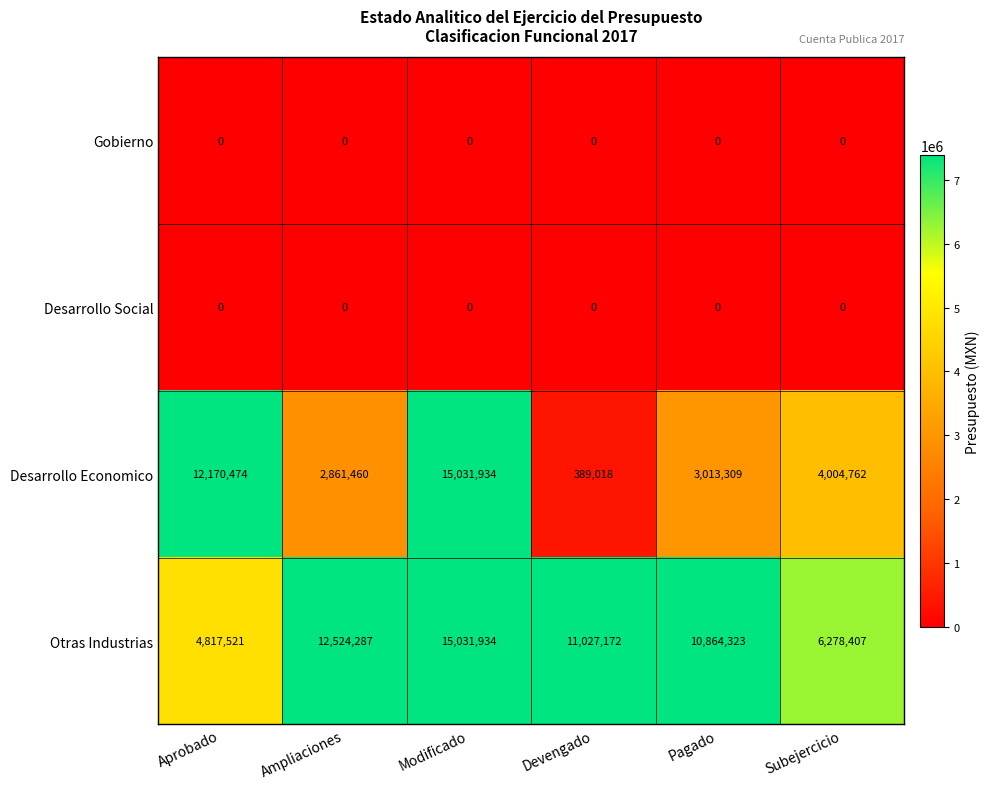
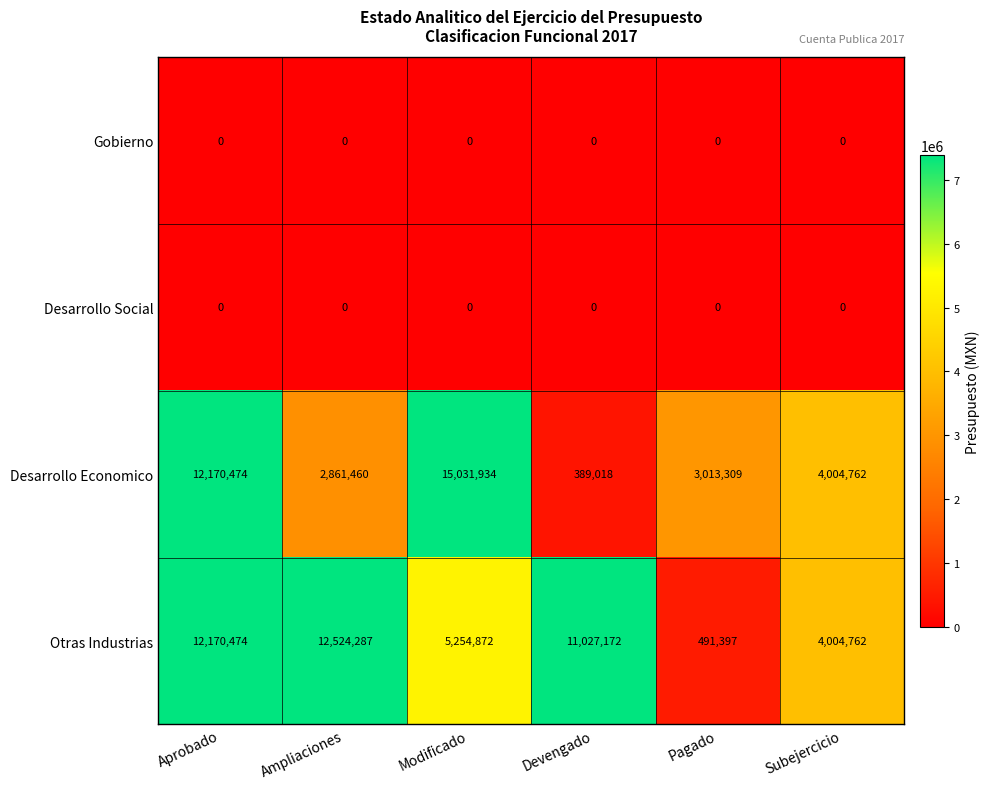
Otras Industrias, Aprobado: 4,817,521 -> 12,170,474
Otras Industrias, Modificado: 15,031,934 -> 5,254,872
Otras Industrias, Pagado: 10,864,323 -> 491,397
Otras Industrias, Subejercicio: 6,278,407 -> 4,004,762
